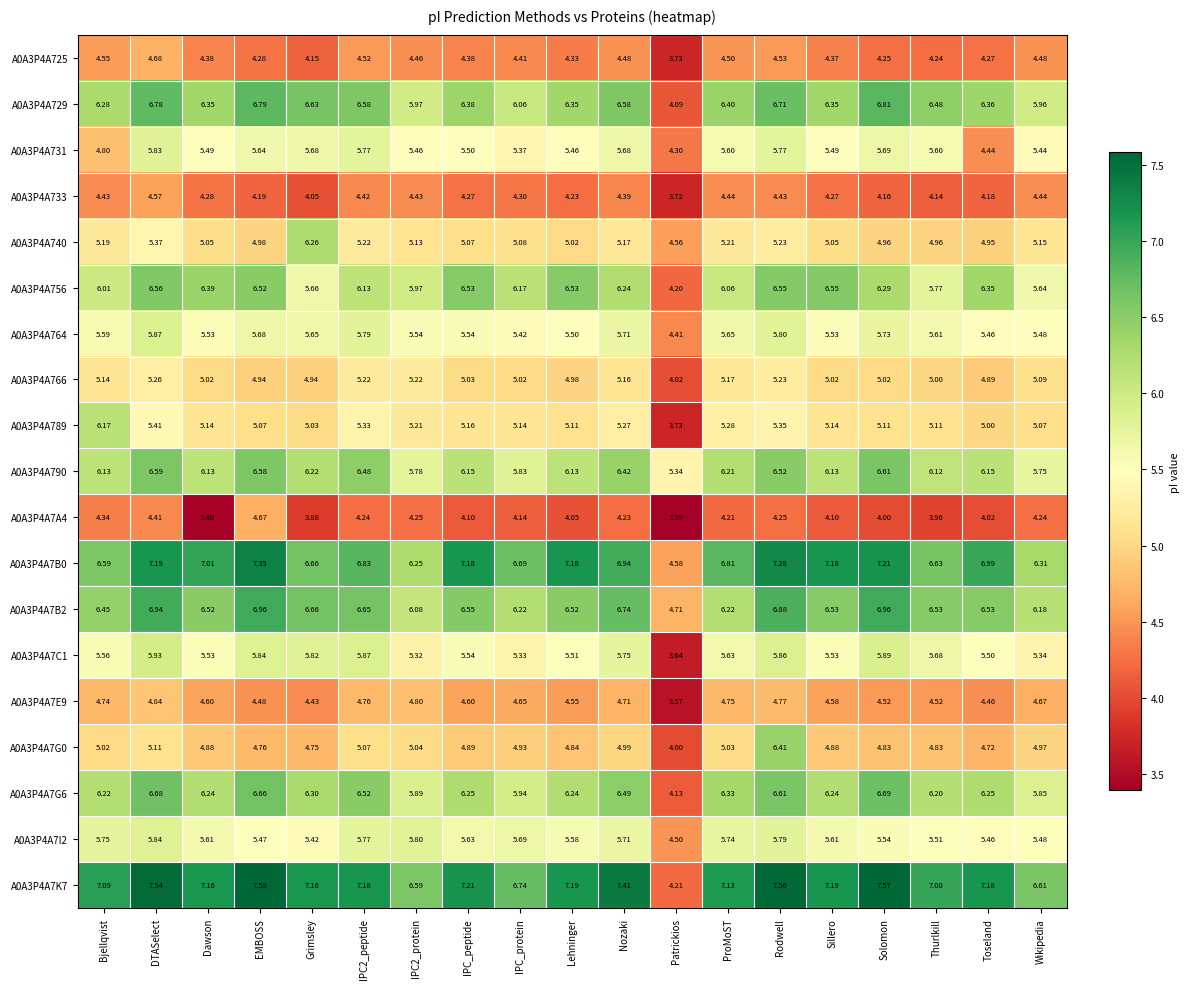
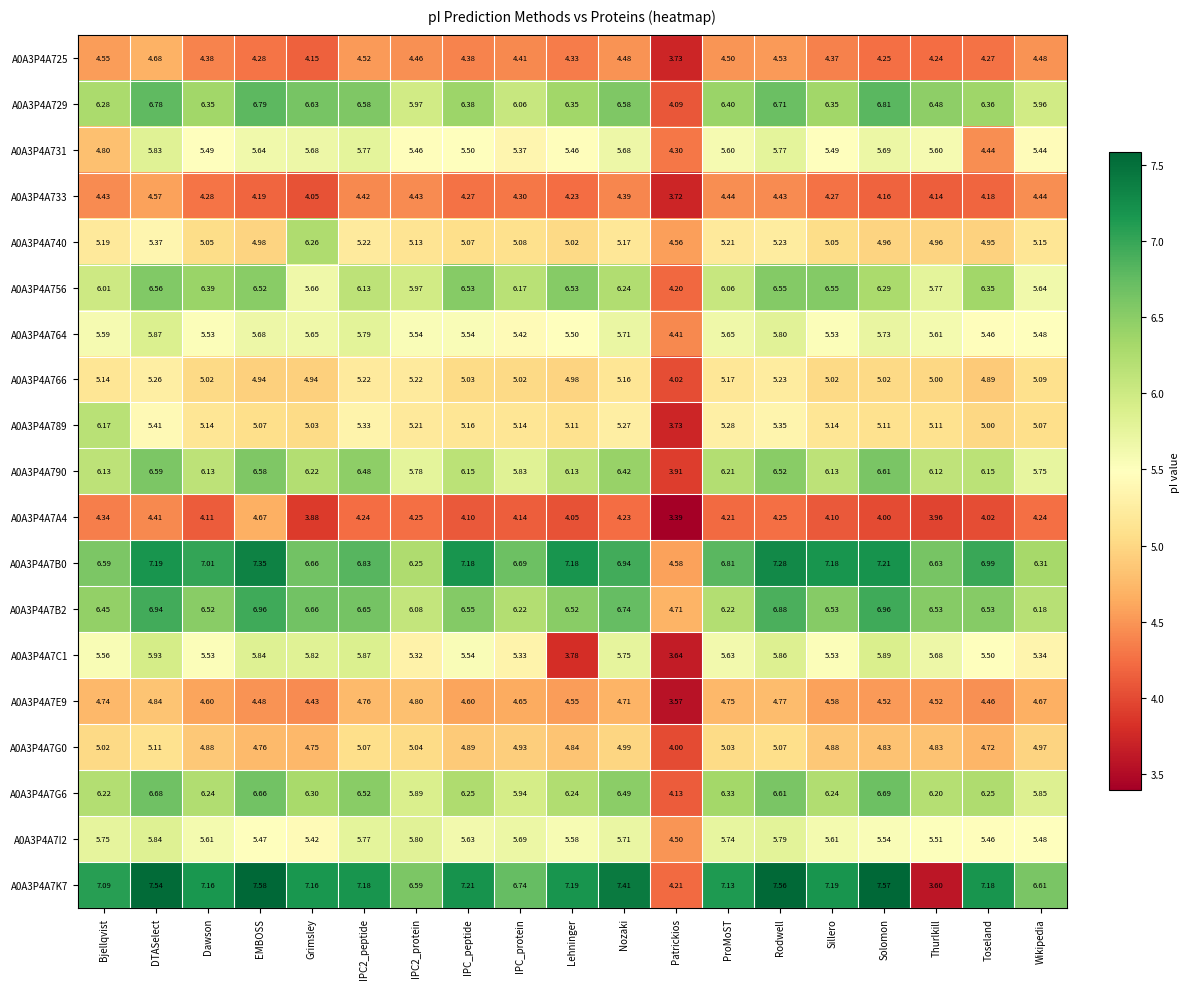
A0A3P4A790, Patrickios: 5.34 -> 3.91
A0A3P4A7A4, Dawson: 3.40 -> 4.11
A0A3P4A7C1, Lehninger: 5.51 -> 3.78
A0A3P4A7G0, Rodwell: 6.41 -> 5.07
A0A3P4A7K7, Thurlkill: 7.00 -> 3.60
